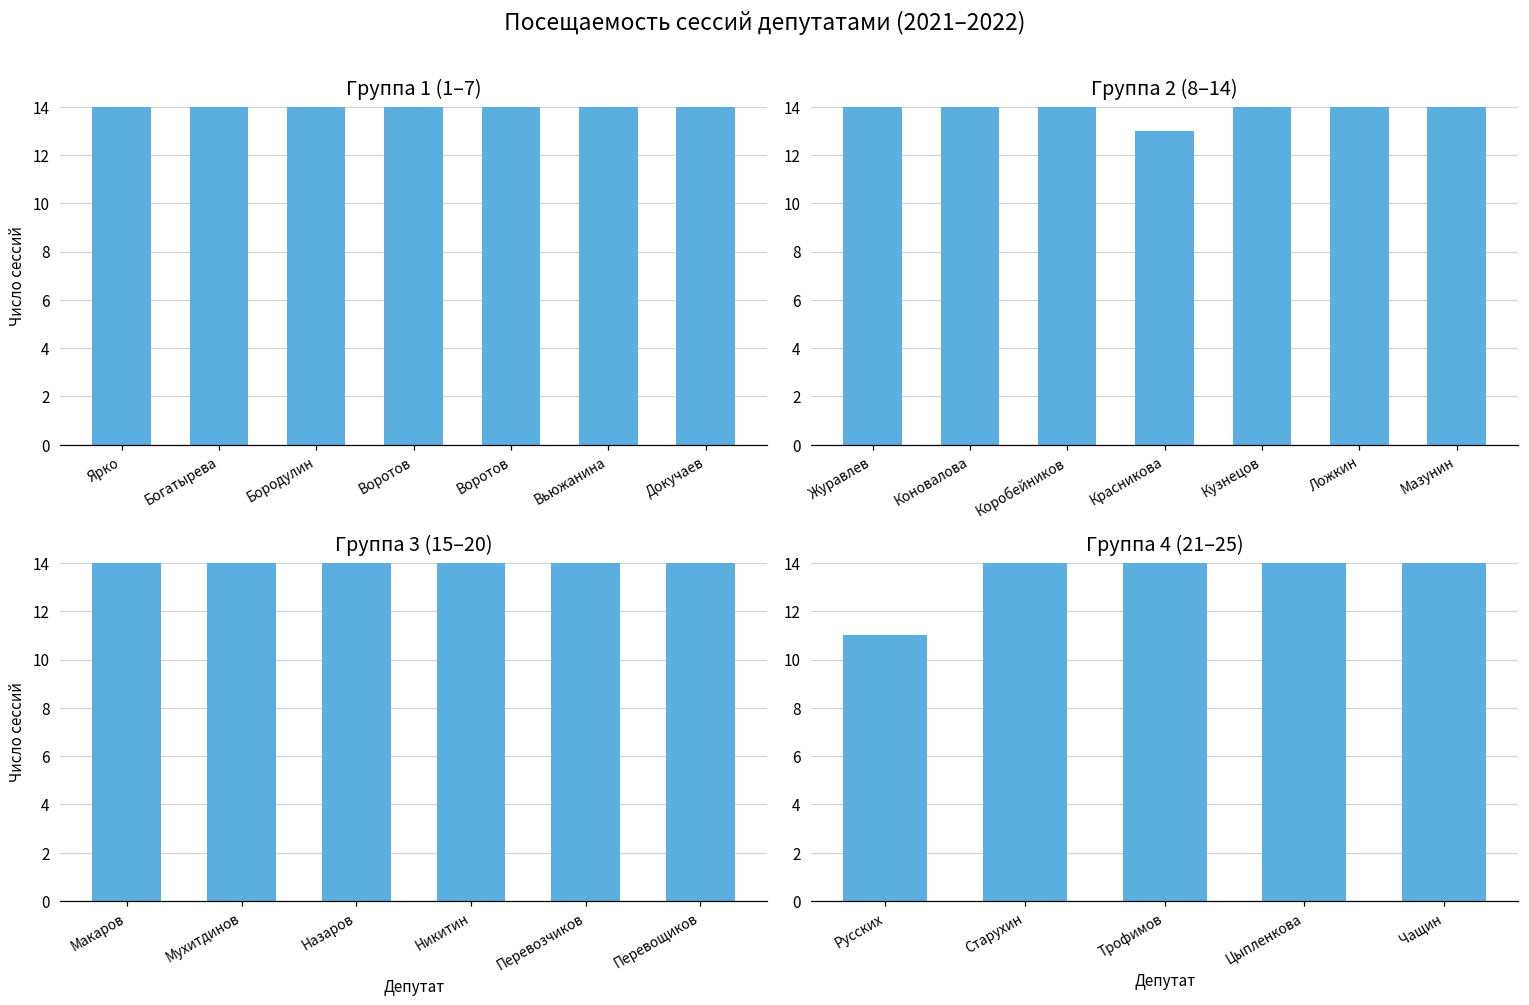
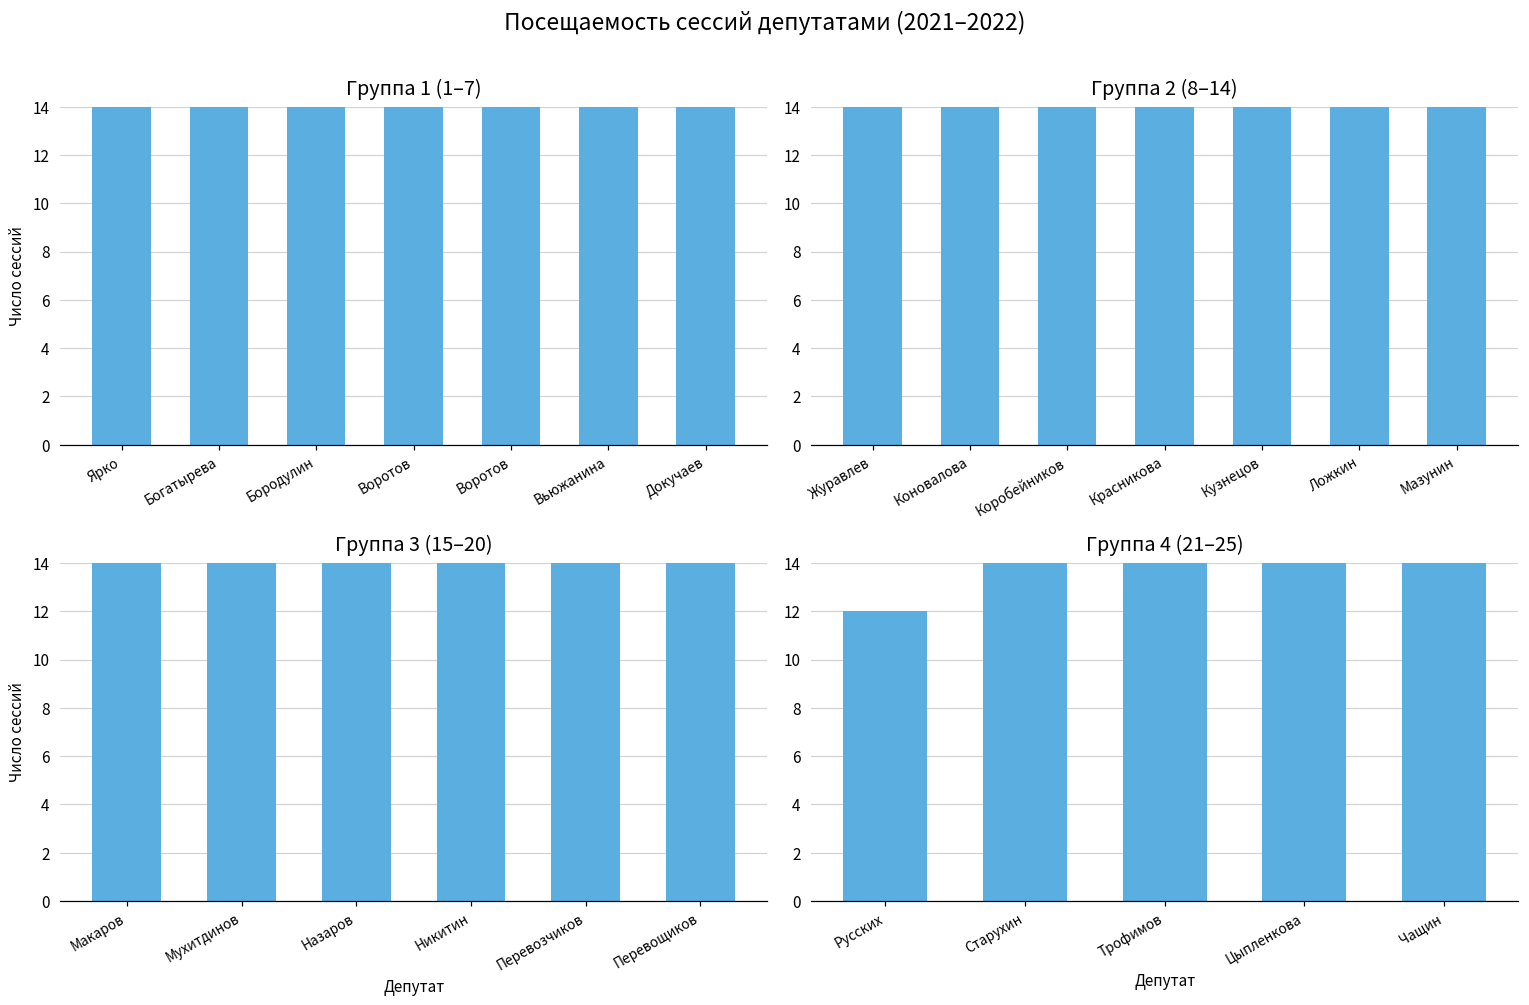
Группа 2 (8–14), Красникова: 13 -> 14
Группа 4 (21–25), Русских: 11 -> 12
